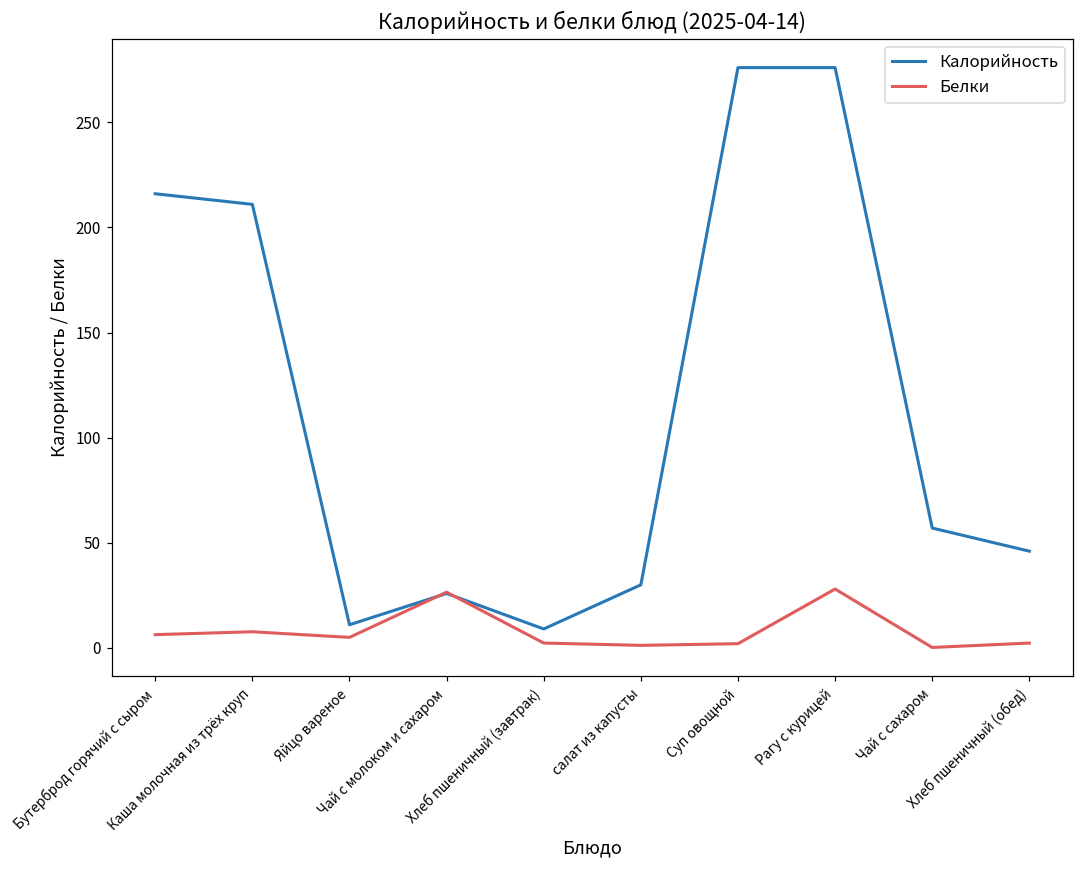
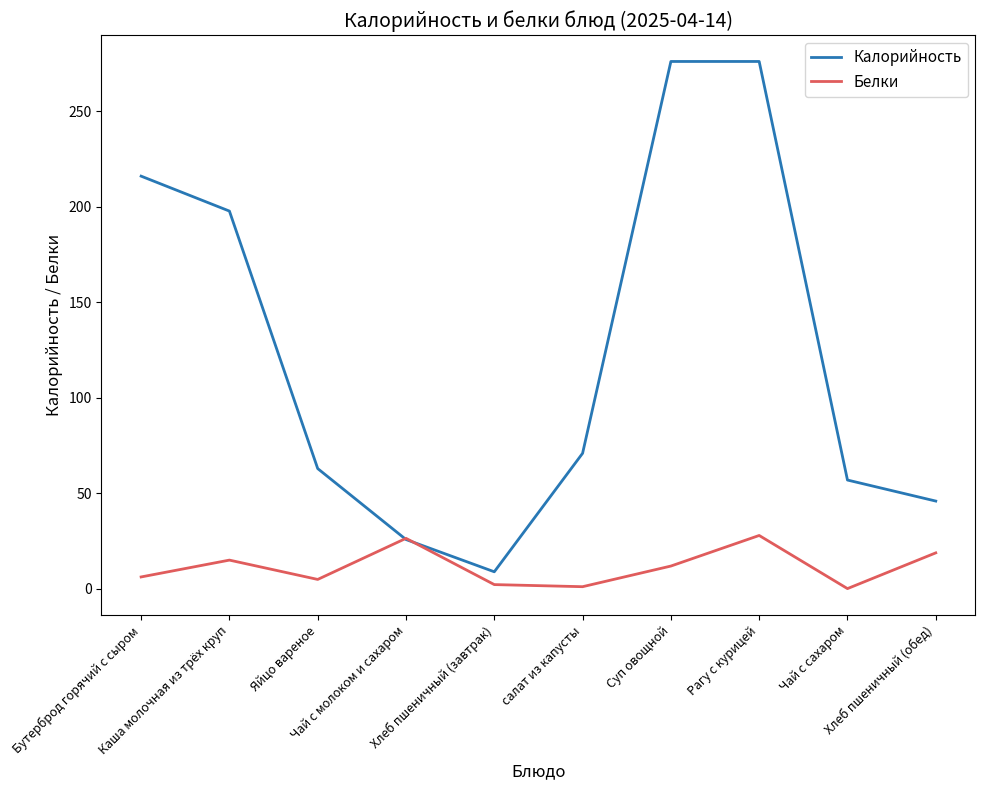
Калорийность, Каша молочная из трёх круп: 211 -> 198
Белки, Каша молочная из трёх круп: 8 -> 15
Калорийность, Яйцо вареное: 11 -> 63
Калорийность, салат из капусты: 30 -> 71
Белки, Суп овощной: 2 -> 12
Белки, Хлеб пшеничный (обед): 2 -> 19
